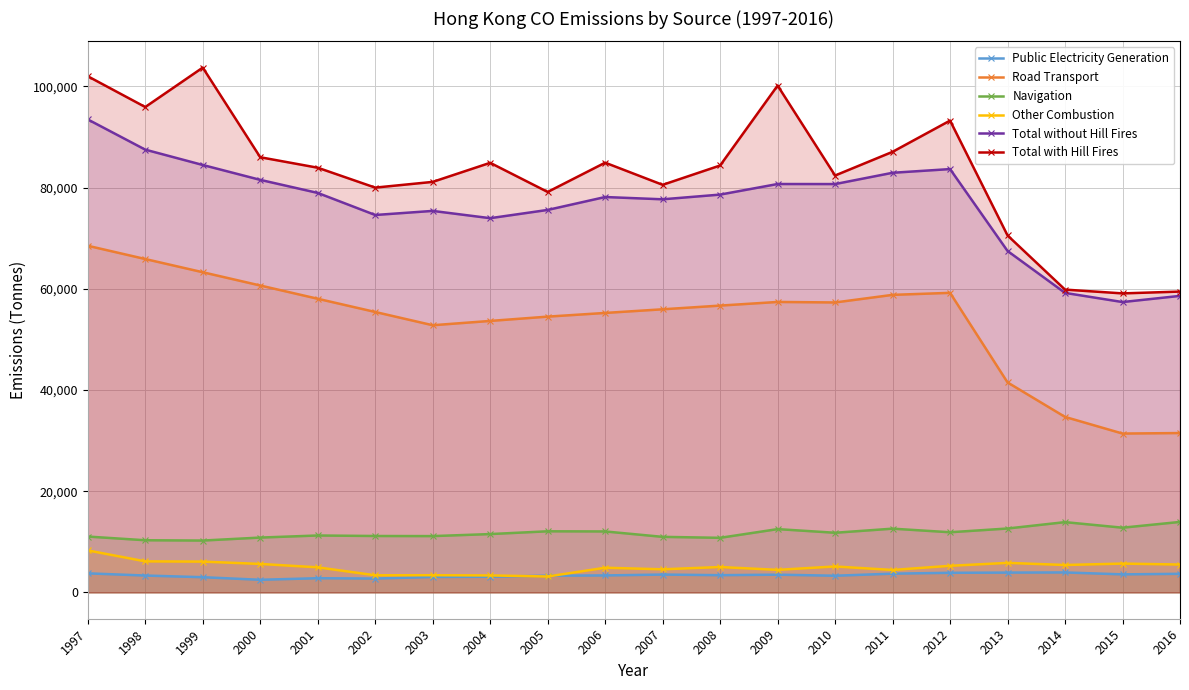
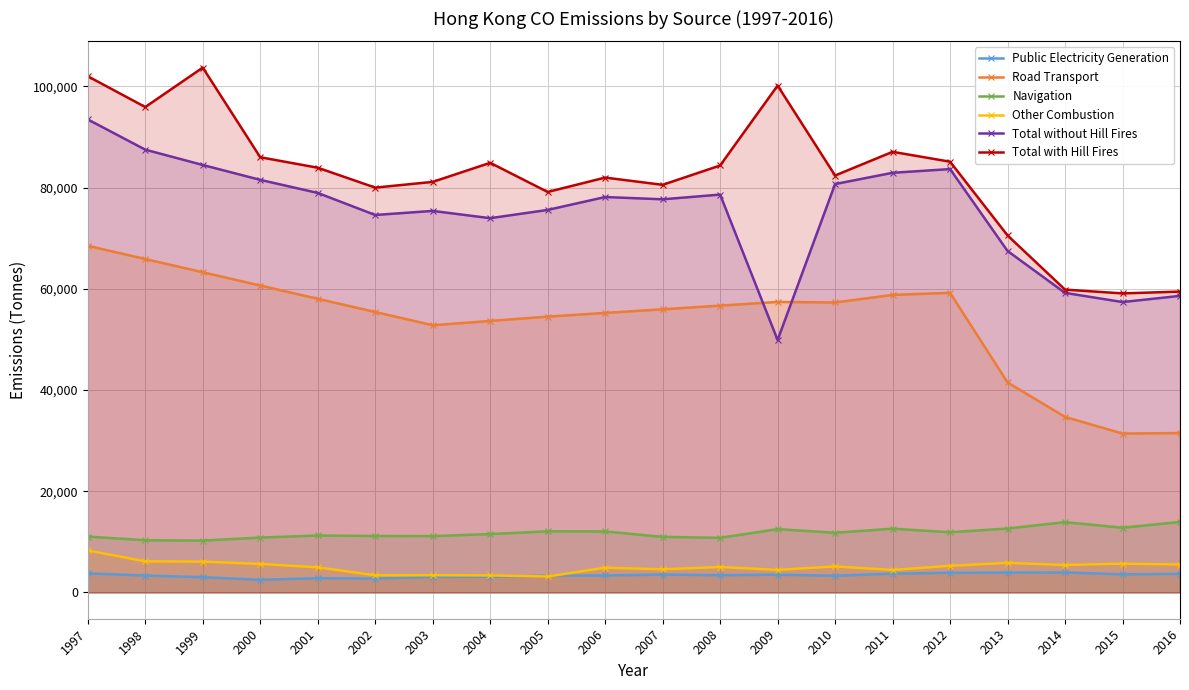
Total with Hill Fires, 2006: 85,000 -> 82,000
Total without Hill Fires, 2009: 81,000 -> 50,000
Total with Hill Fires, 2012: 93,000 -> 85,000
